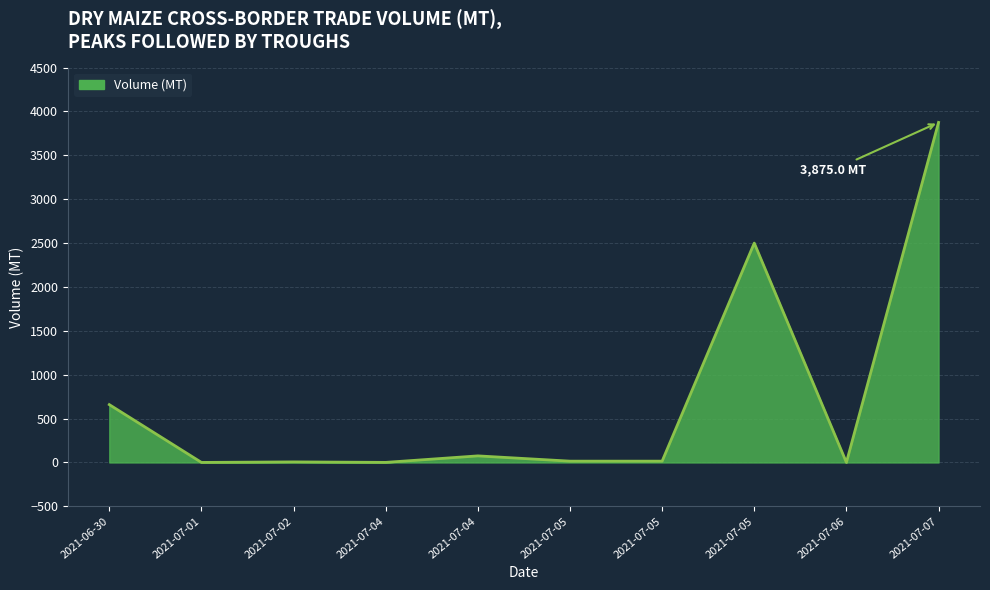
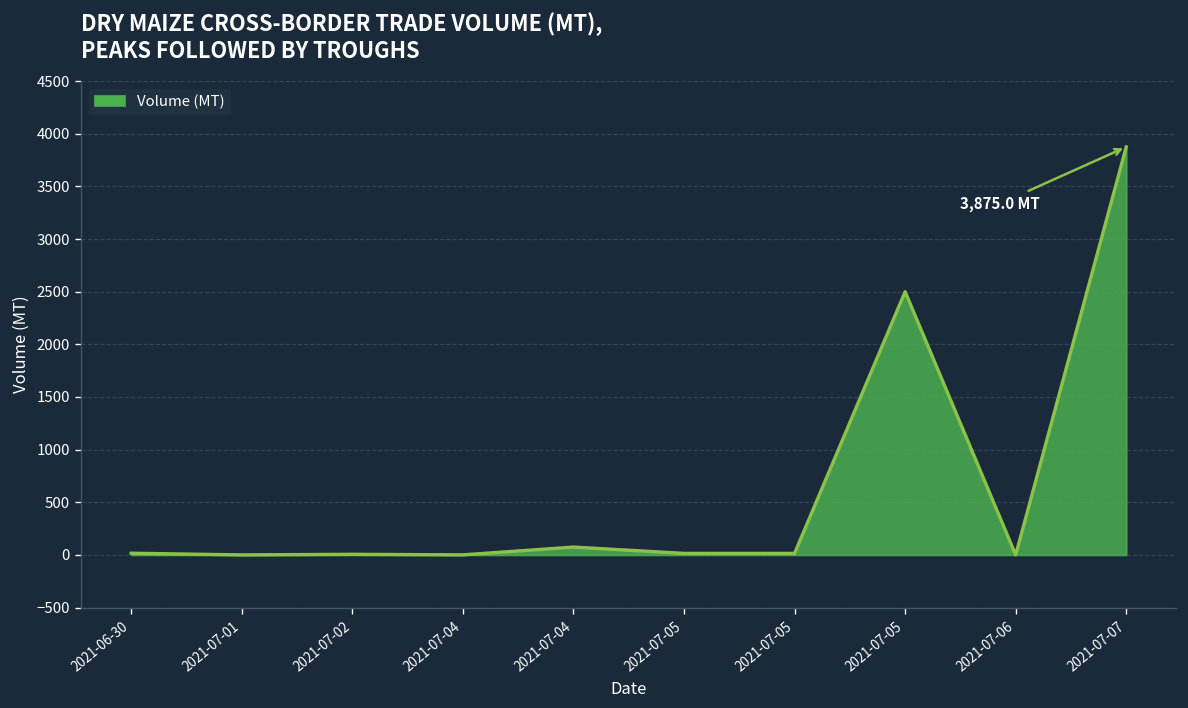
2021-06-30: 700 -> 0
